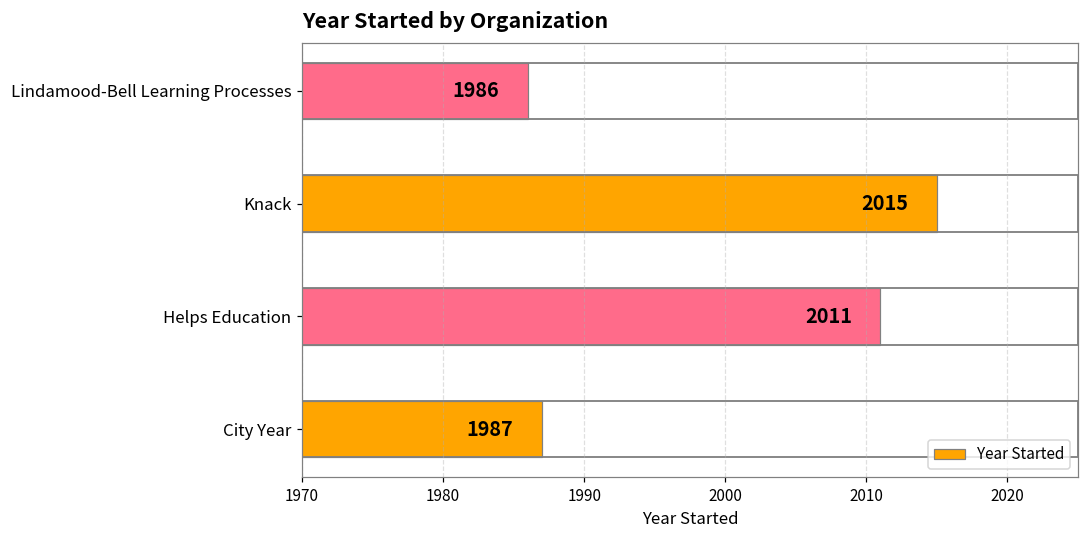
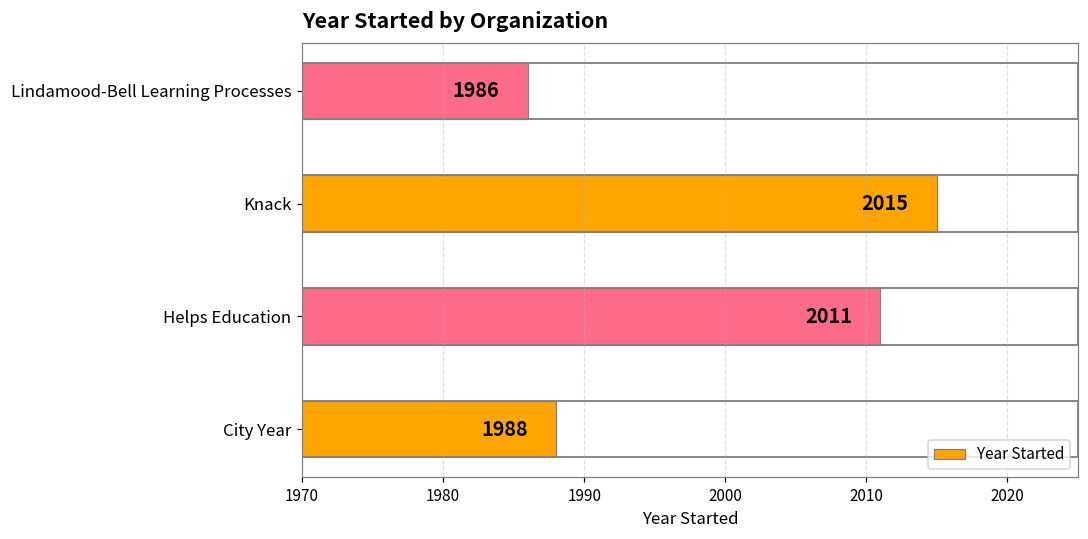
City Year: 1987 -> 1988
